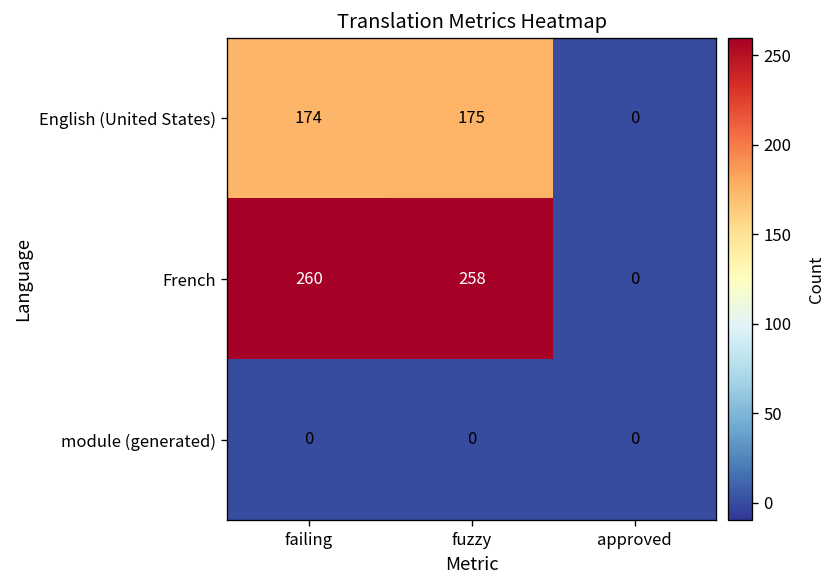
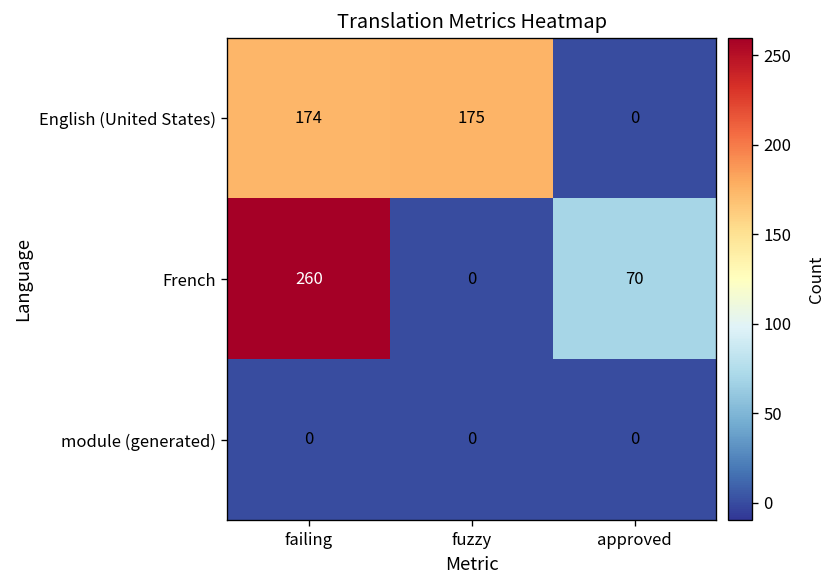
French, fuzzy: 258 -> 0
French, approved: 0 -> 70
